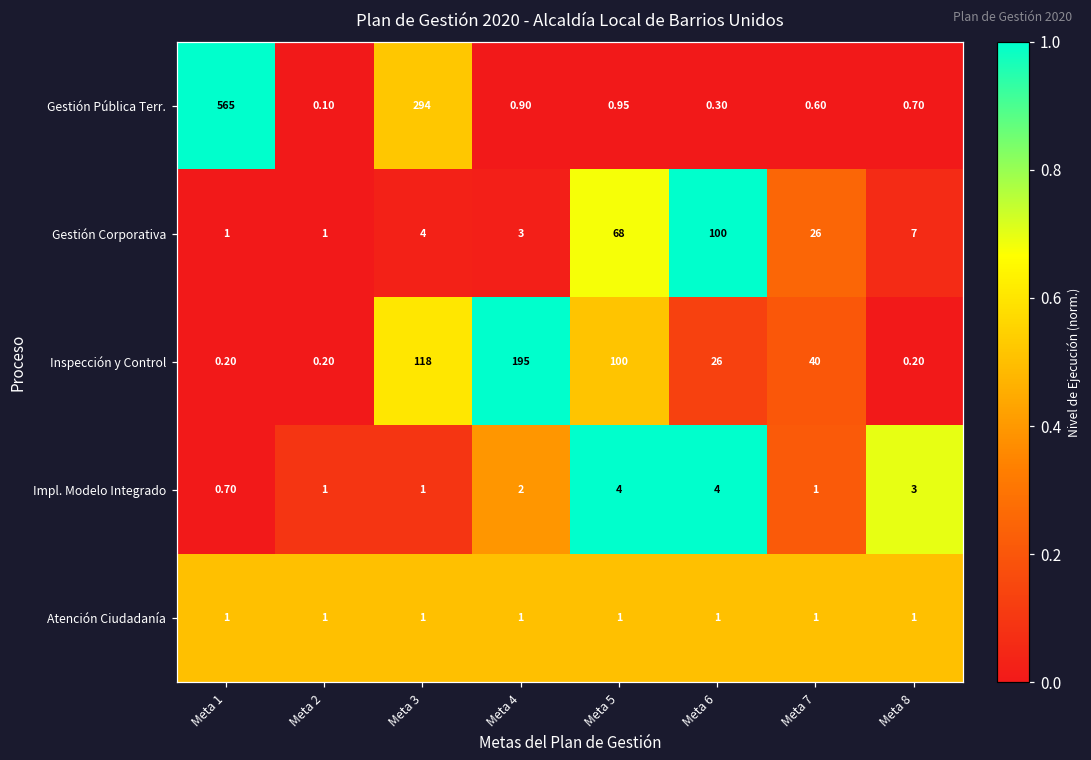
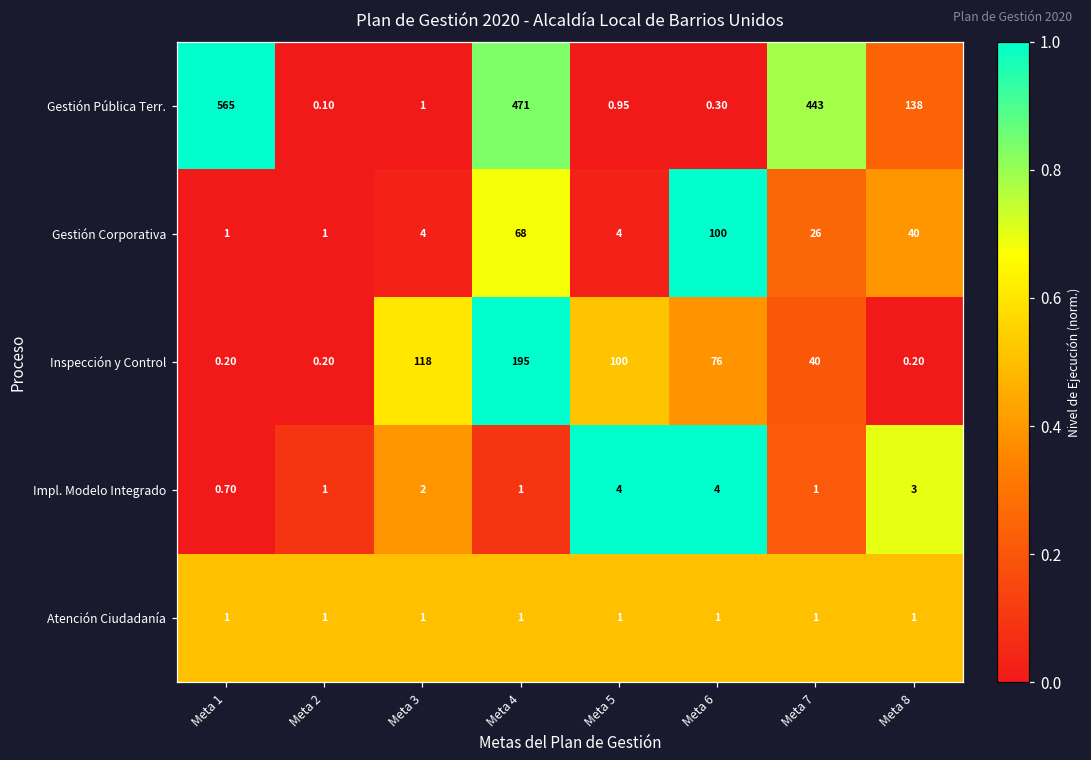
Gestión Pública Terr., Meta 3: 294 -> 1
Gestión Pública Terr., Meta 4: 0.90 -> 471
Gestión Pública Terr., Meta 7: 0.60 -> 443
Gestión Pública Terr., Meta 8: 0.70 -> 138
Gestión Corporativa, Meta 4: 3 -> 68
Gestión Corporativa, Meta 5: 68 -> 4
Gestión Corporativa, Meta 8: 7 -> 40
Inspección y Control, Meta 6: 26 -> 76
Impl. Modelo Integrado, Meta 3: 1 -> 2
Impl. Modelo Integrado, Meta 4: 2 -> 1
